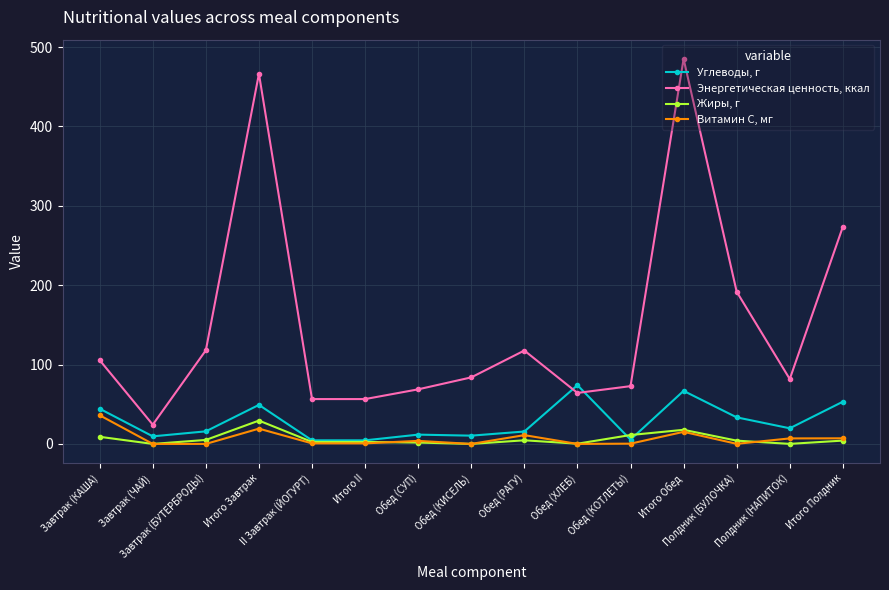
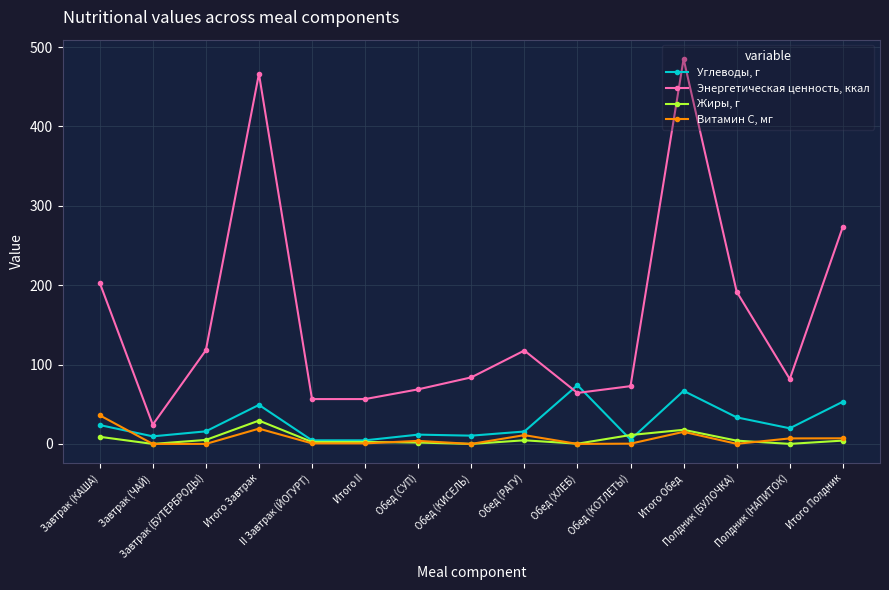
Углеводы, г, Завтрак (КАША): 40 -> 20
Энергетическая ценность, ккал, Завтрак (КАША): 110 -> 200
